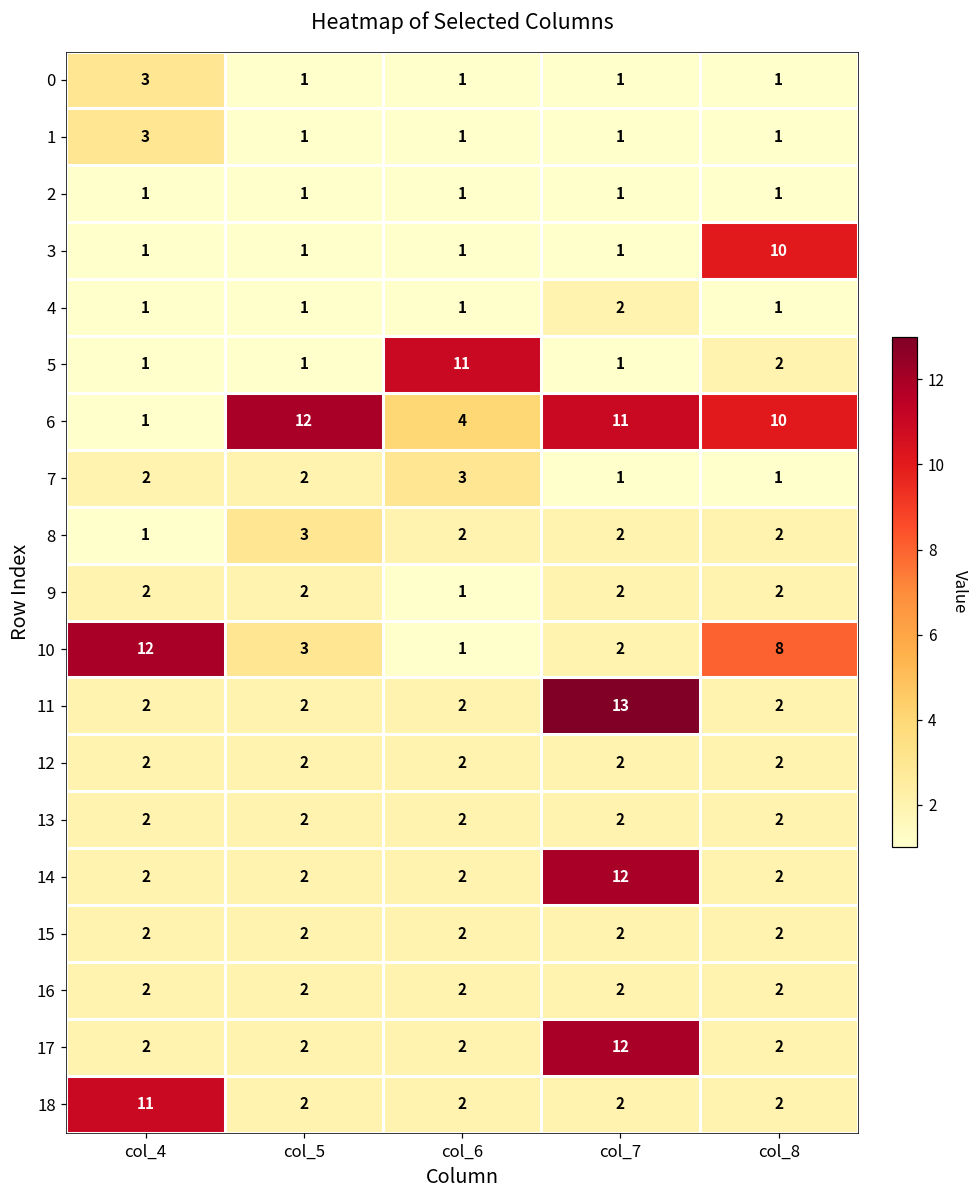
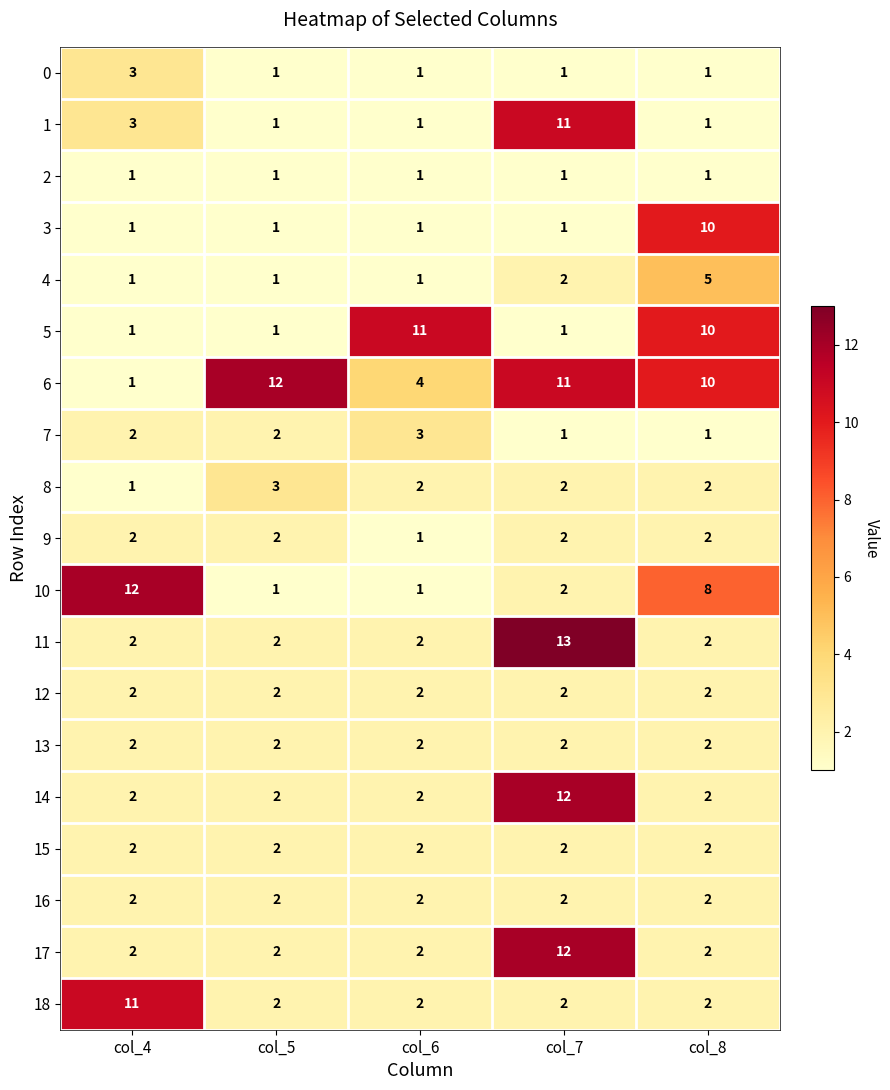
1, col_7: 1 -> 11
4, col_8: 1 -> 5
5, col_8: 2 -> 10
10, col_5: 3 -> 1
